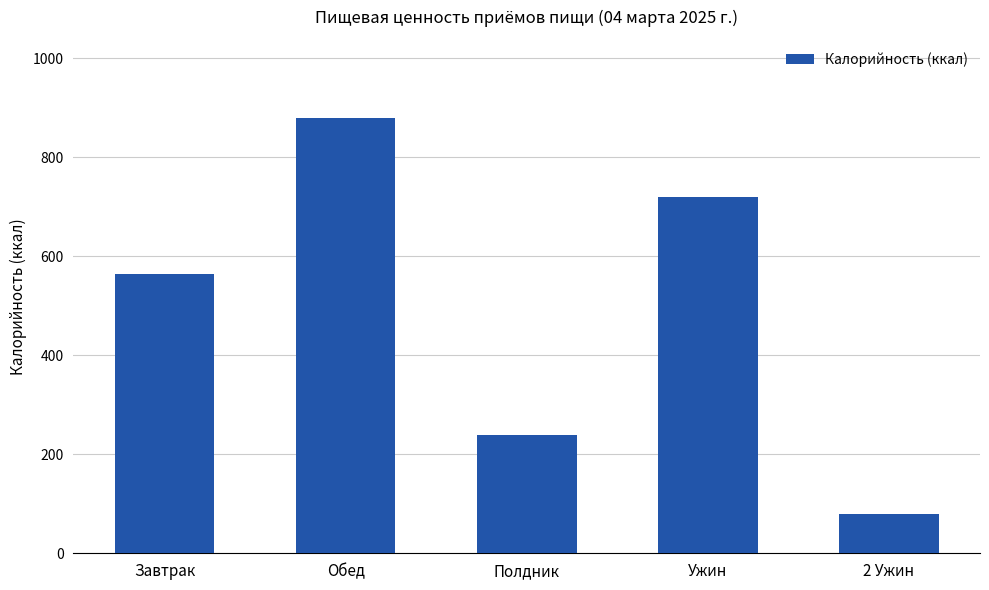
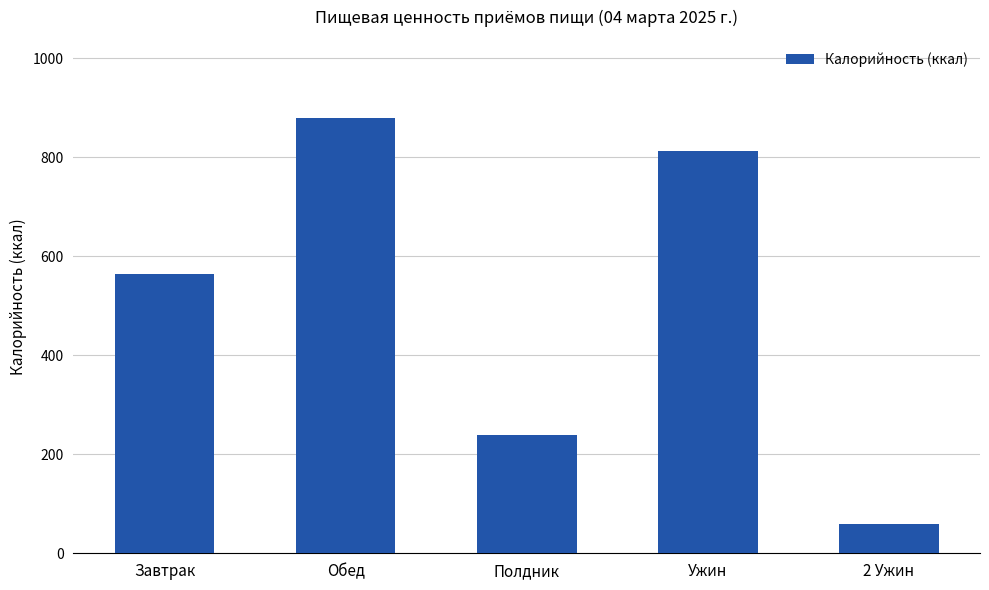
Ужин: 720 -> 810
2 Ужин: 80 -> 60
